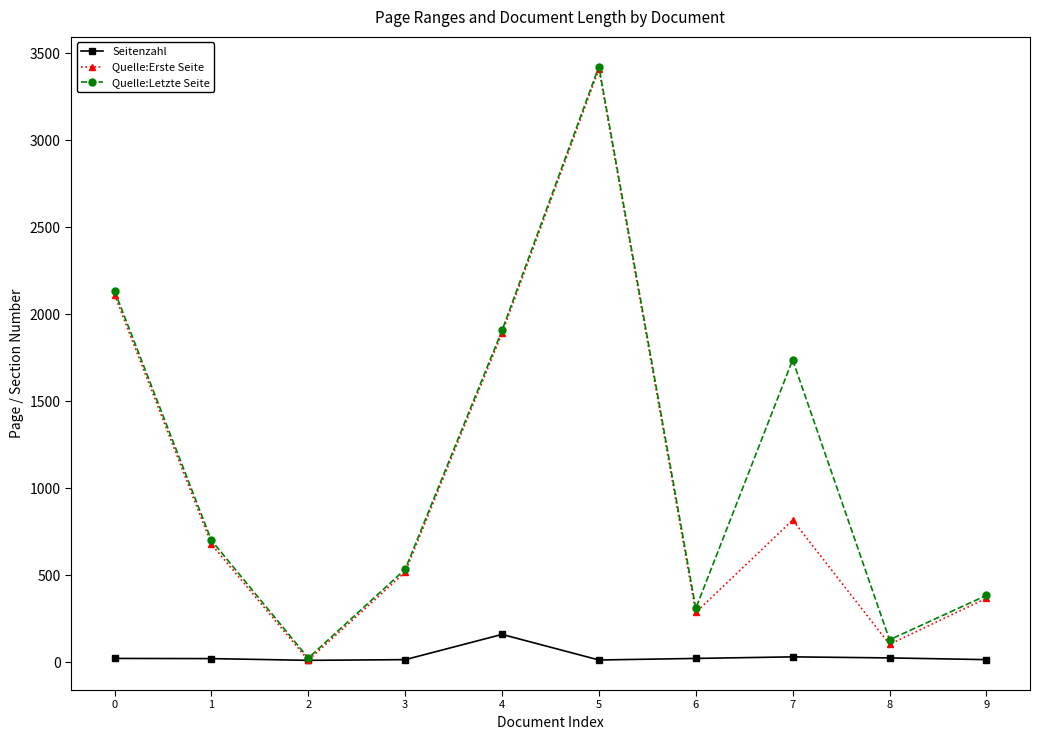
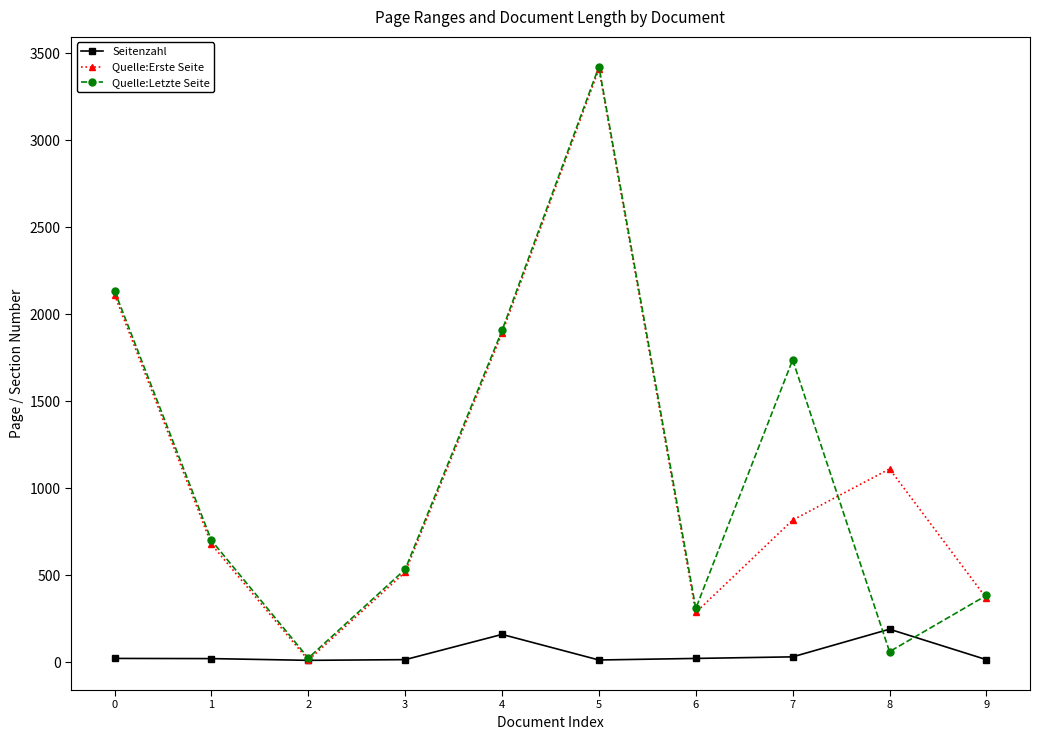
Seitenzahl, 8: 30 -> 190
Quelle:Erste Seite, 8: 100 -> 1110
Quelle:Letzte Seite, 8: 130 -> 60
